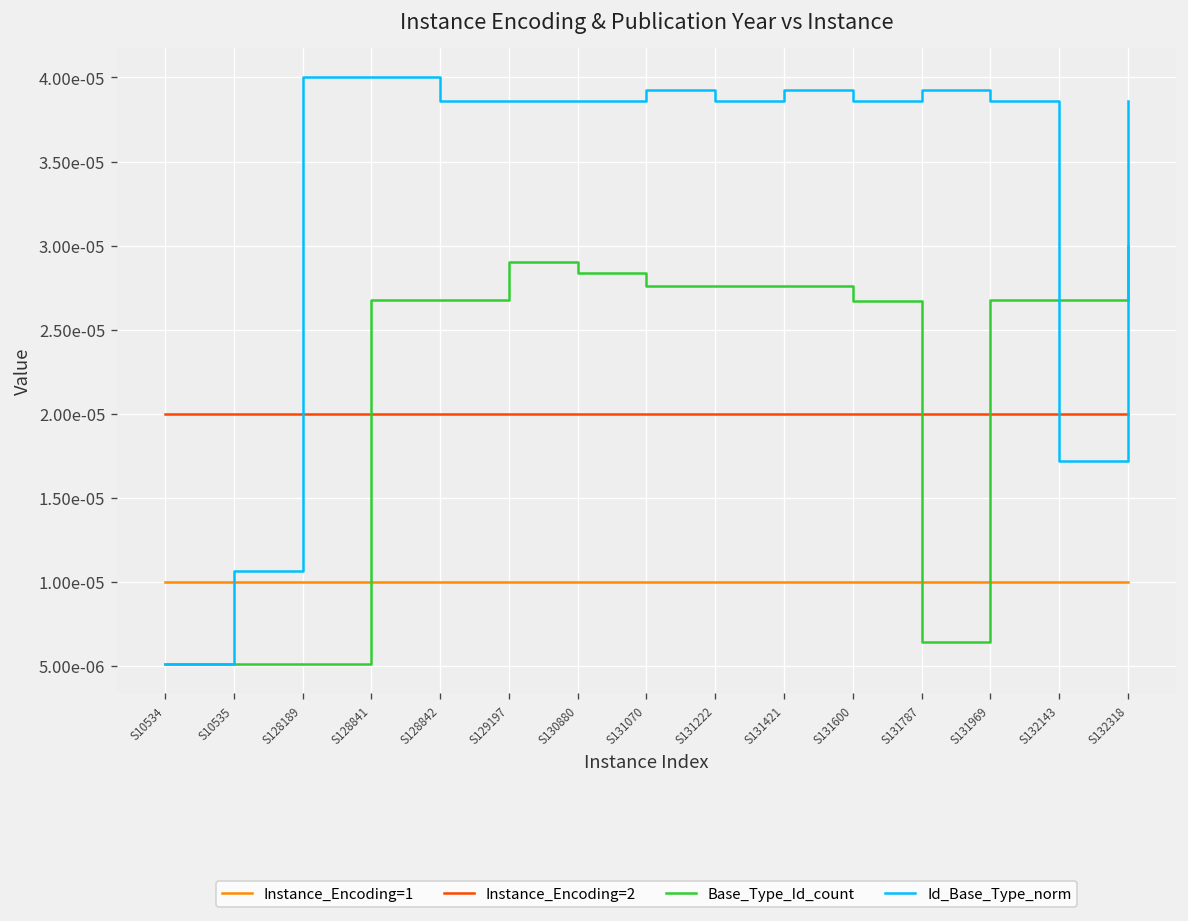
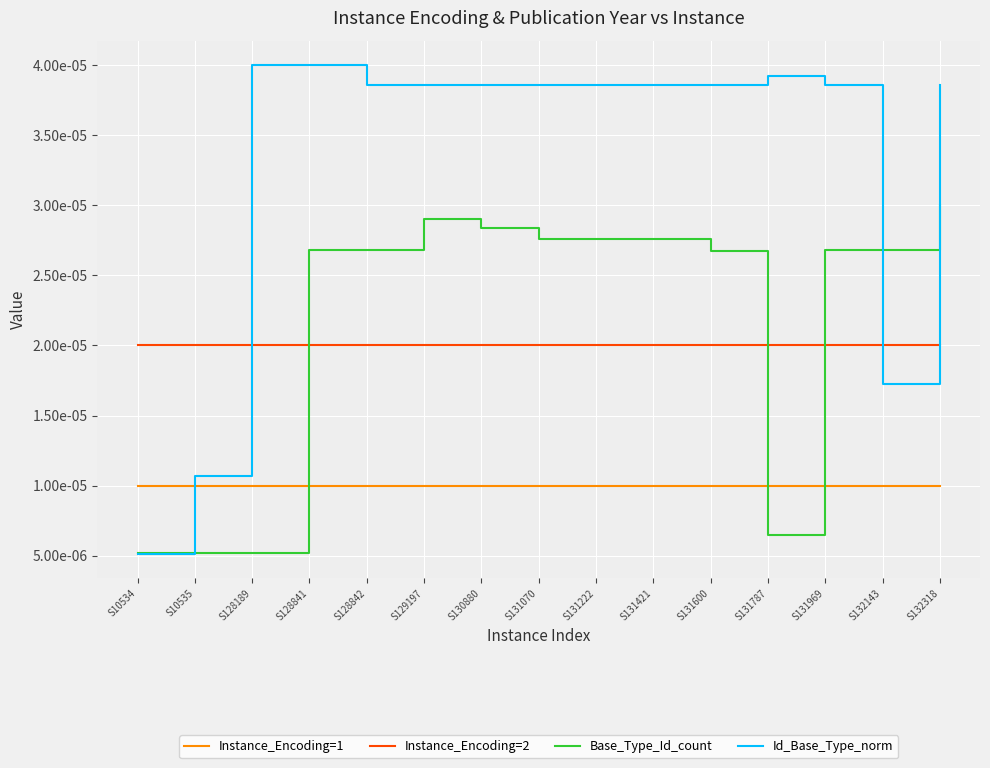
Id_Base_Type_norm, S131070: 0.0000392 -> 0.0000386
Id_Base_Type_norm, S131421: 0.0000392 -> 0.0000386
